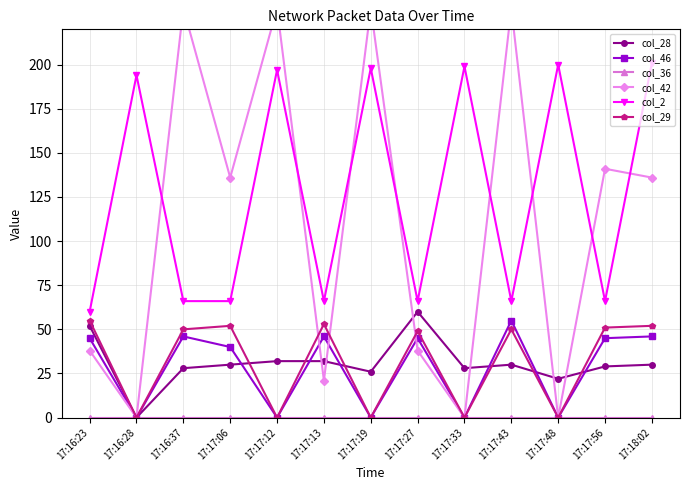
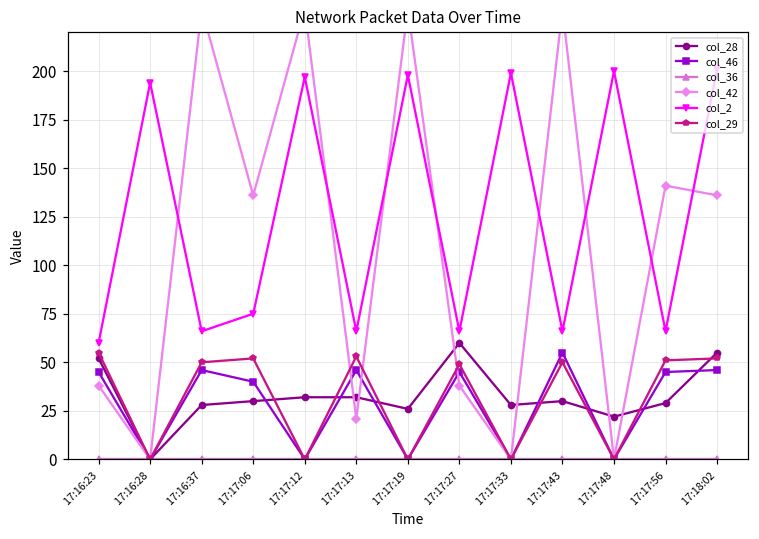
col_2, 17:17:06: 66 -> 75
col_28, 17:18:02: 30 -> 55
